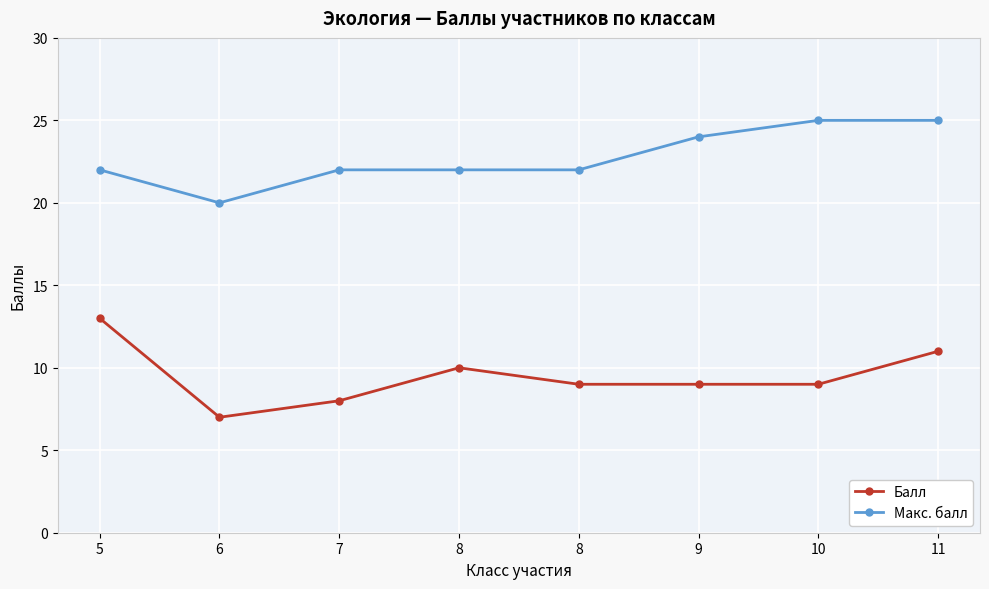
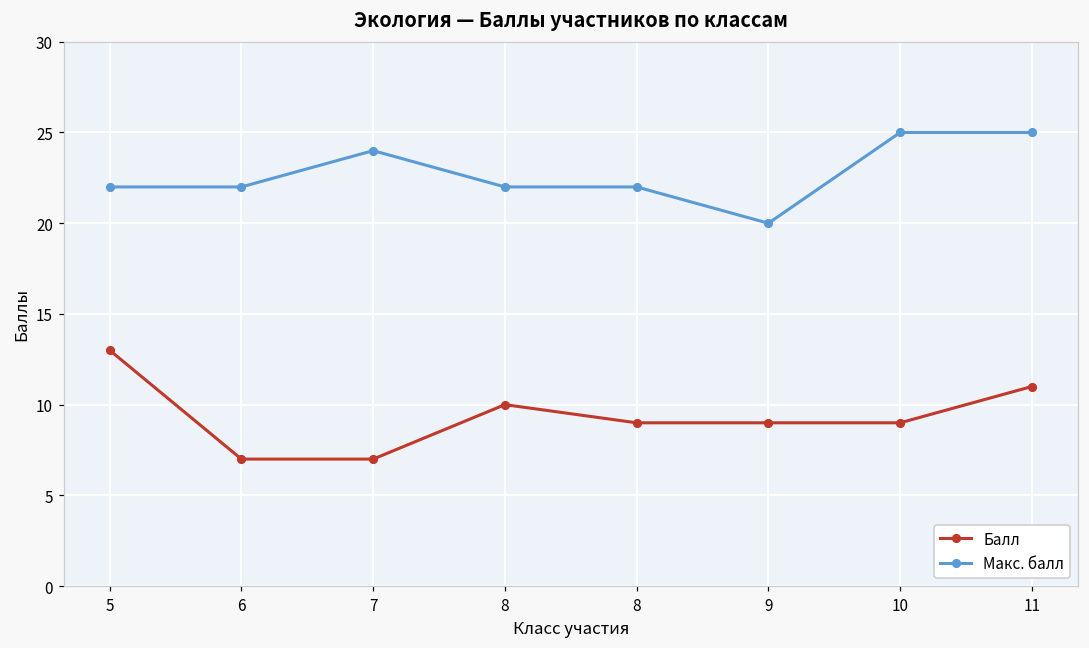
Макс. балл, 6: 20 -> 22
Балл, 7: 8 -> 7
Макс. балл, 7: 22 -> 24
Макс. балл, 9: 24 -> 20
